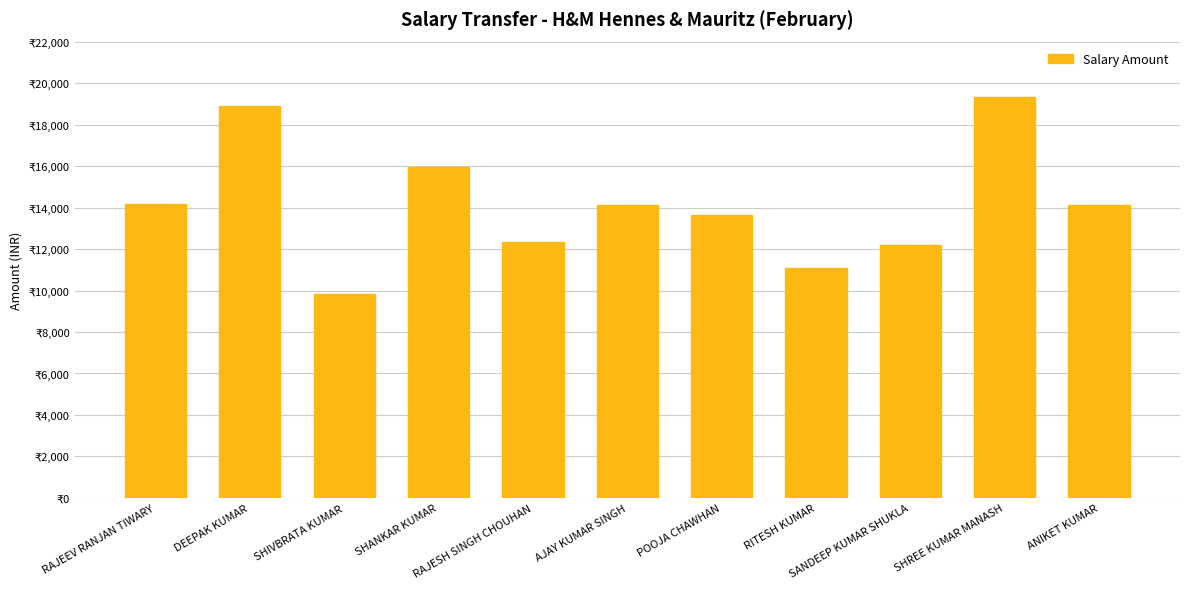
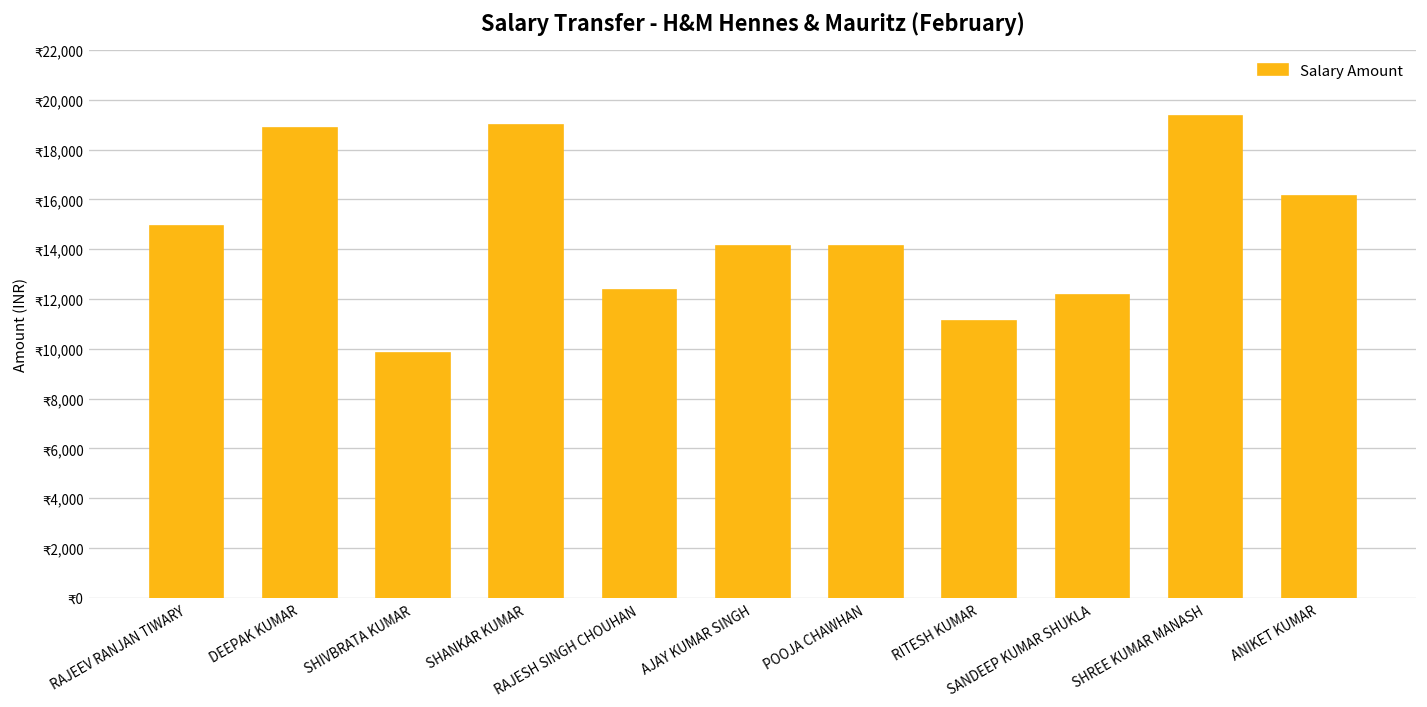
RAJEEV RANJAN TIWARY: ₹14,200 -> ₹14,900
SHANKAR KUMAR: ₹16,000 -> ₹19,000
POOJA CHAWHAN: ₹13,600 -> ₹14,100
ANIKET KUMAR: ₹14,100 -> ₹16,100
